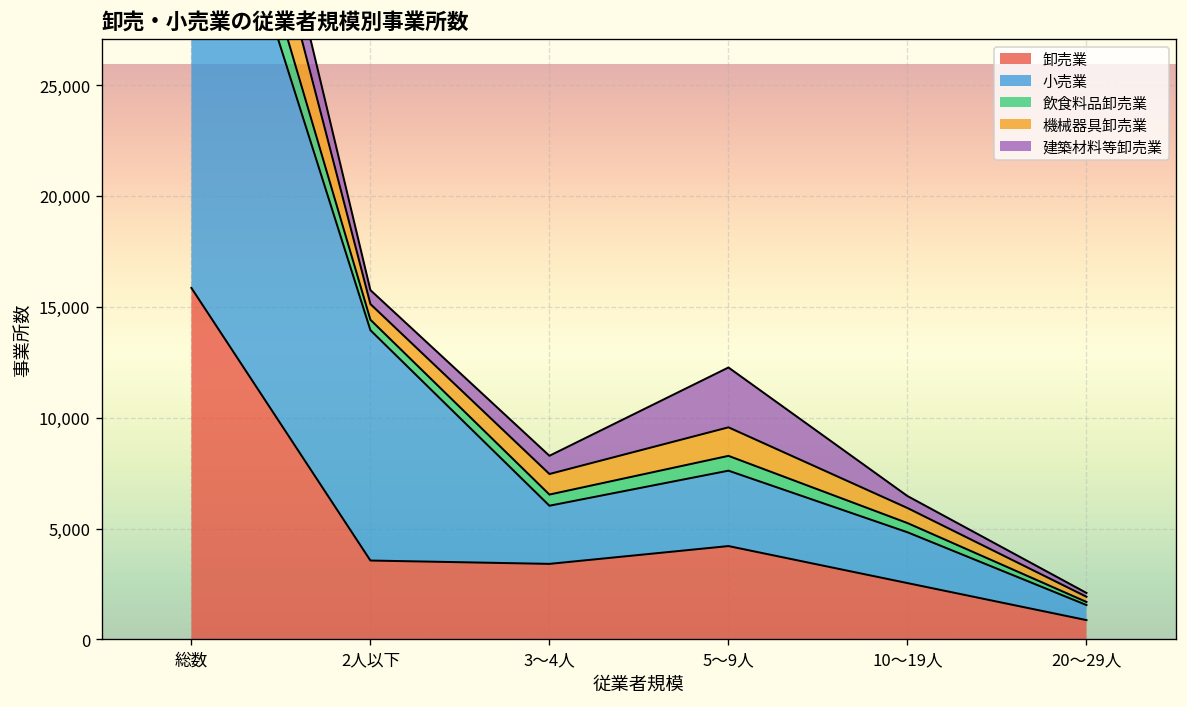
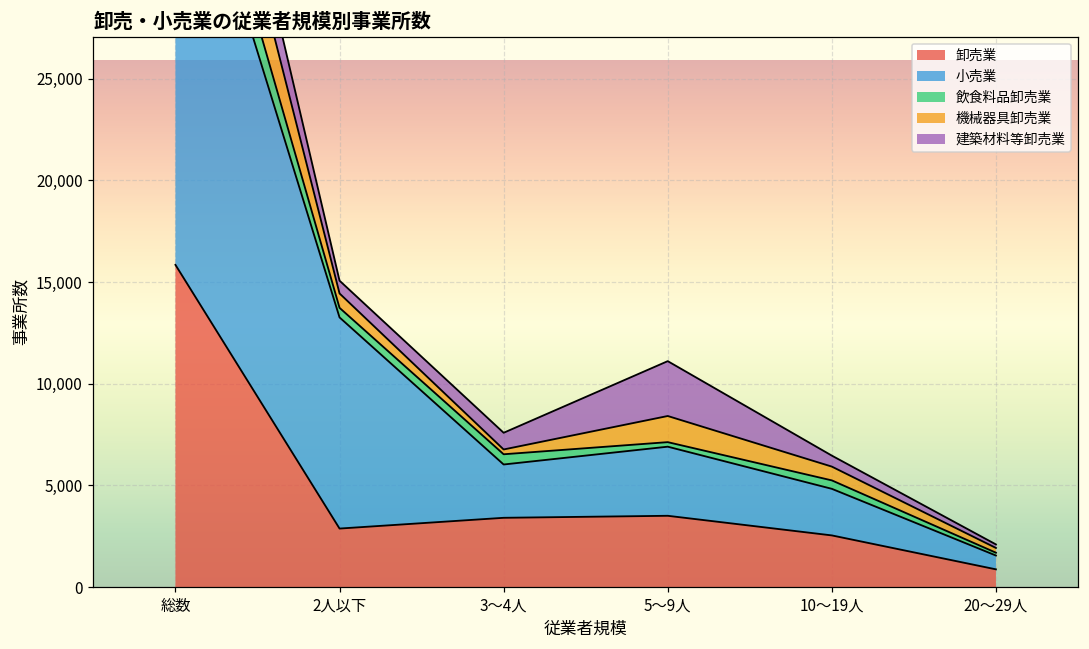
卸売業, 2人以下: 3,600 -> 2,900
機械器具卸売業, 3～4人: 900 -> 200
卸売業, 5～9人: 4,200 -> 3,500
飲食料品卸売業, 5～9人: 700 -> 200
